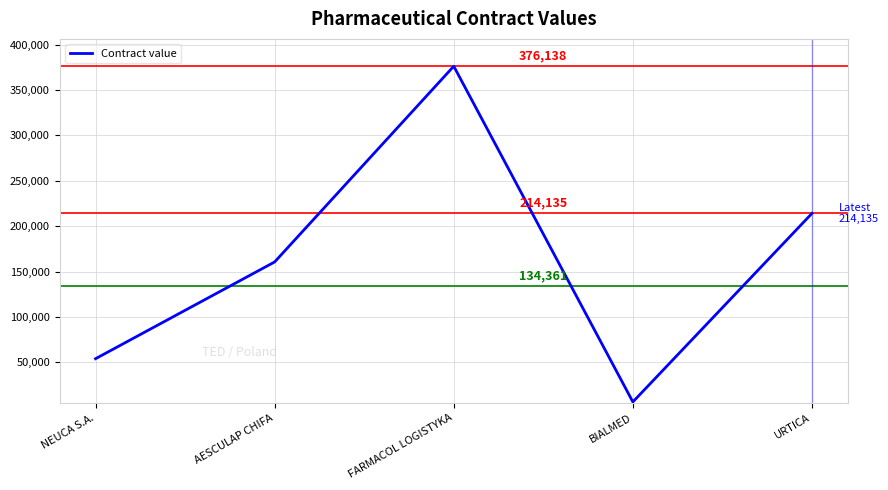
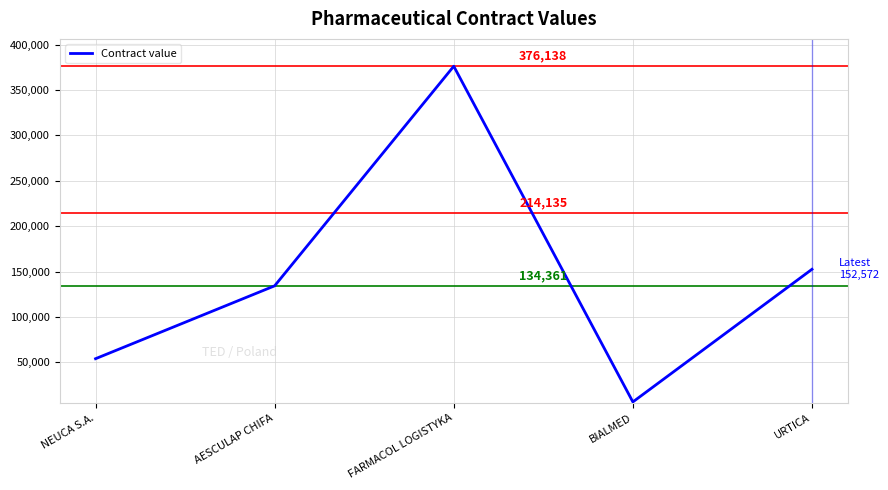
AESCULAP CHIFA: 160,000 -> 130,000
URTICA: 214,135 -> 152,572
